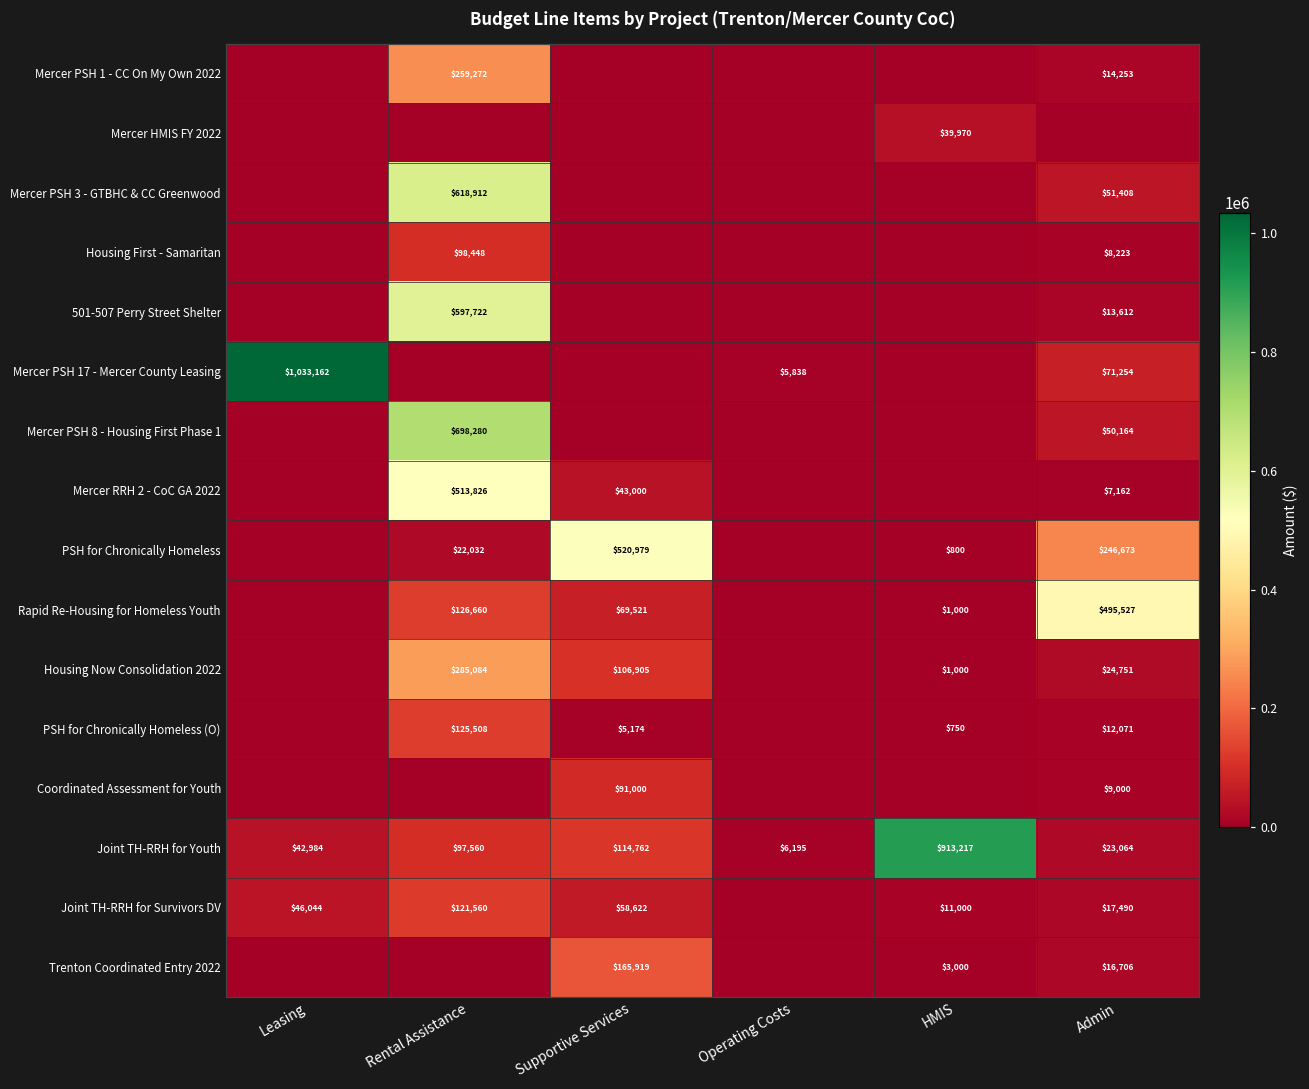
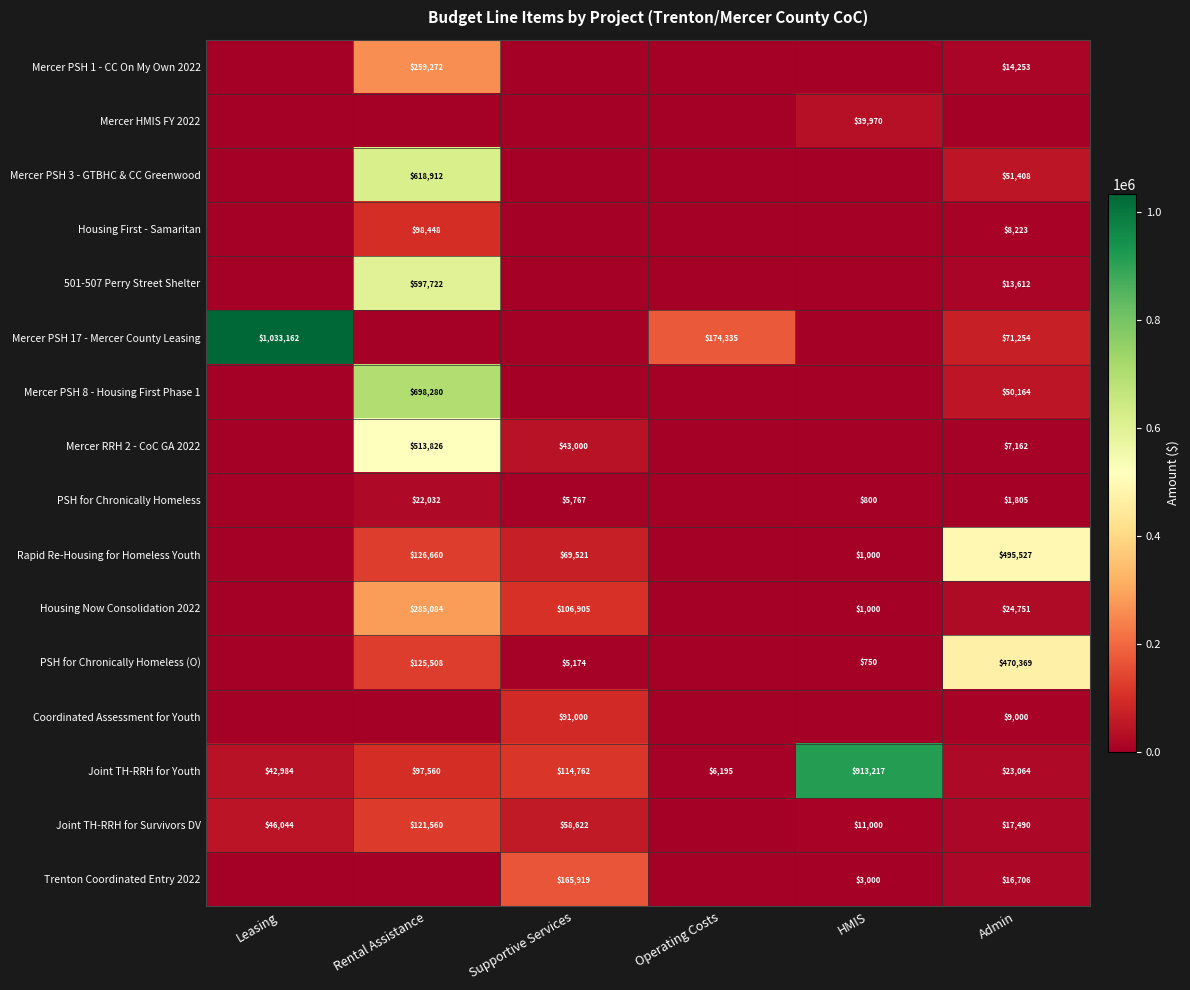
Mercer PSH 17 - Mercer County Leasing, Operating Costs: $5,838 -> $174,335
PSH for Chronically Homeless, Supportive Services: $520,979 -> $5,767
PSH for Chronically Homeless, Admin: $246,673 -> $1,805
PSH for Chronically Homeless (O), Admin: $12,071 -> $470,369
